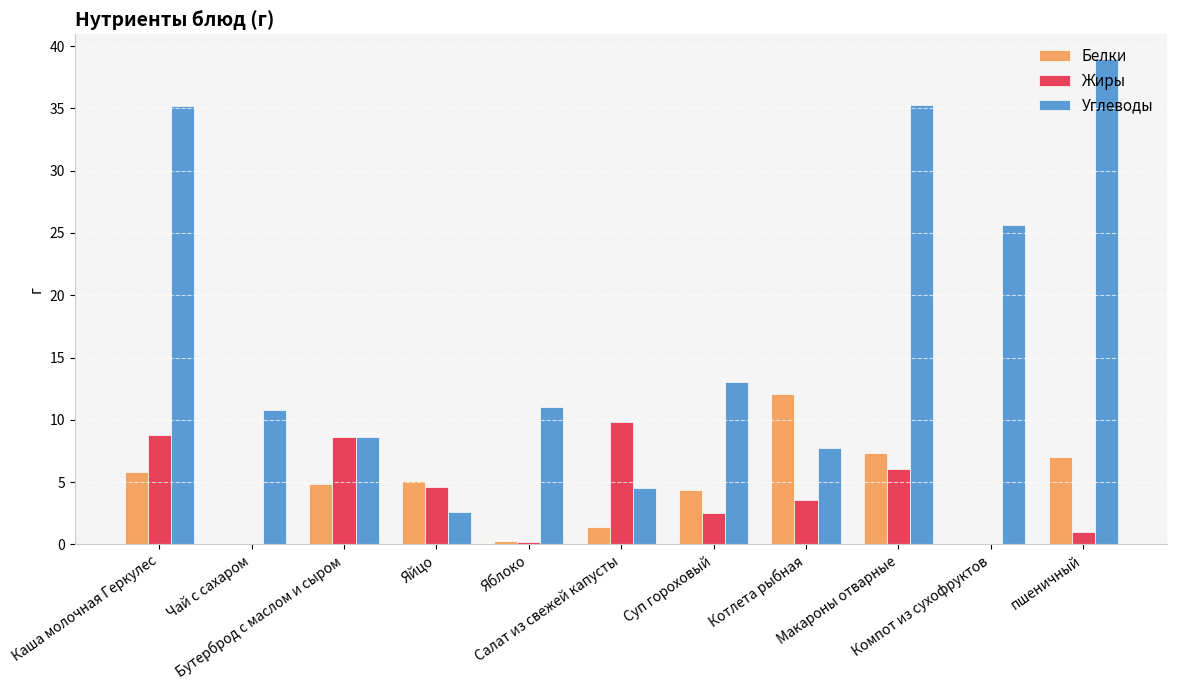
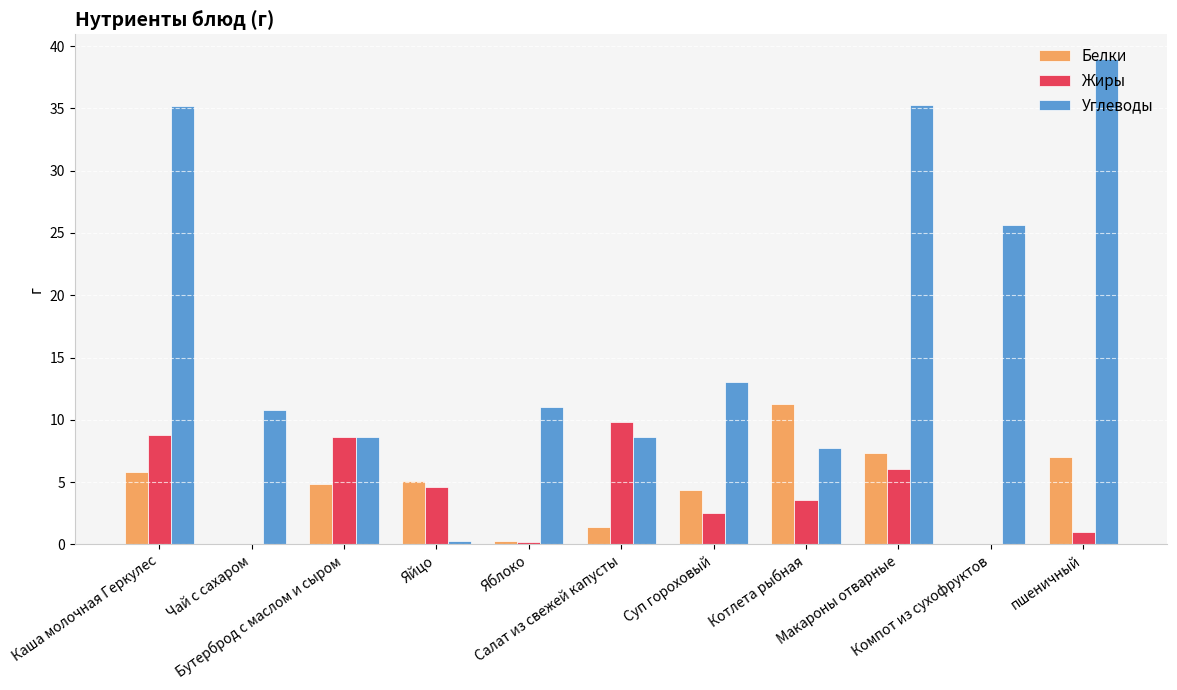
Углеводы, Яйцо: 2.6 -> 0.3
Углеводы, Салат из свежей капусты: 4.5 -> 8.7
Белки, Котлета рыбная: 12.1 -> 11.3
